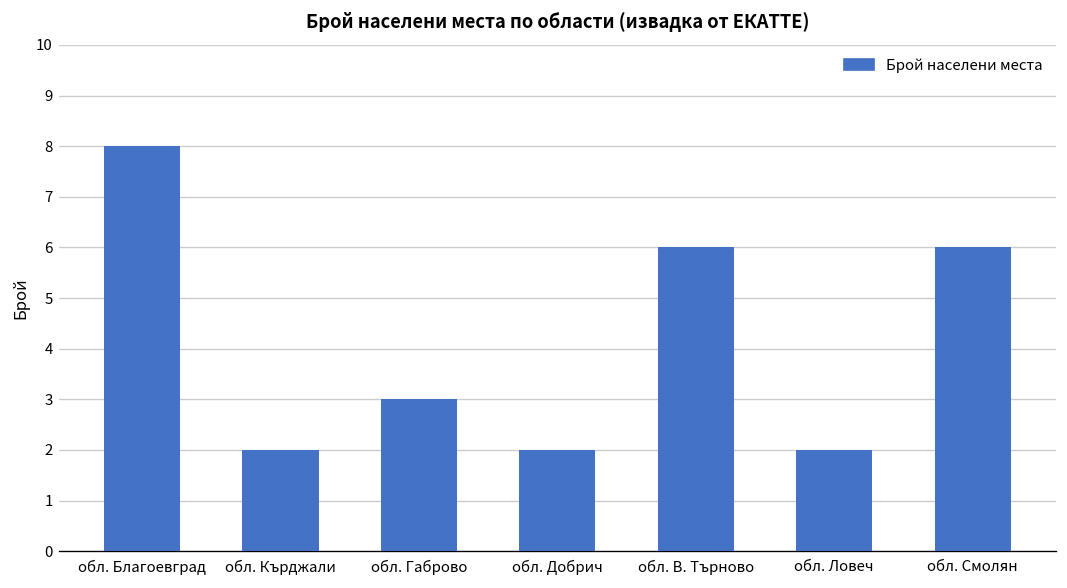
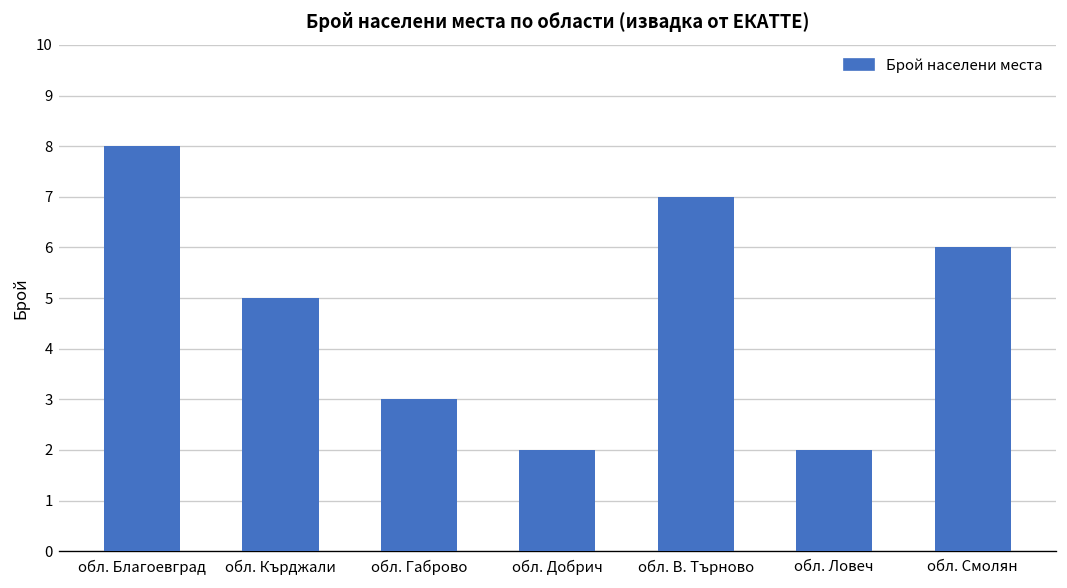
обл. Кърджали: 2 -> 5
обл. В. Търново: 6 -> 7
